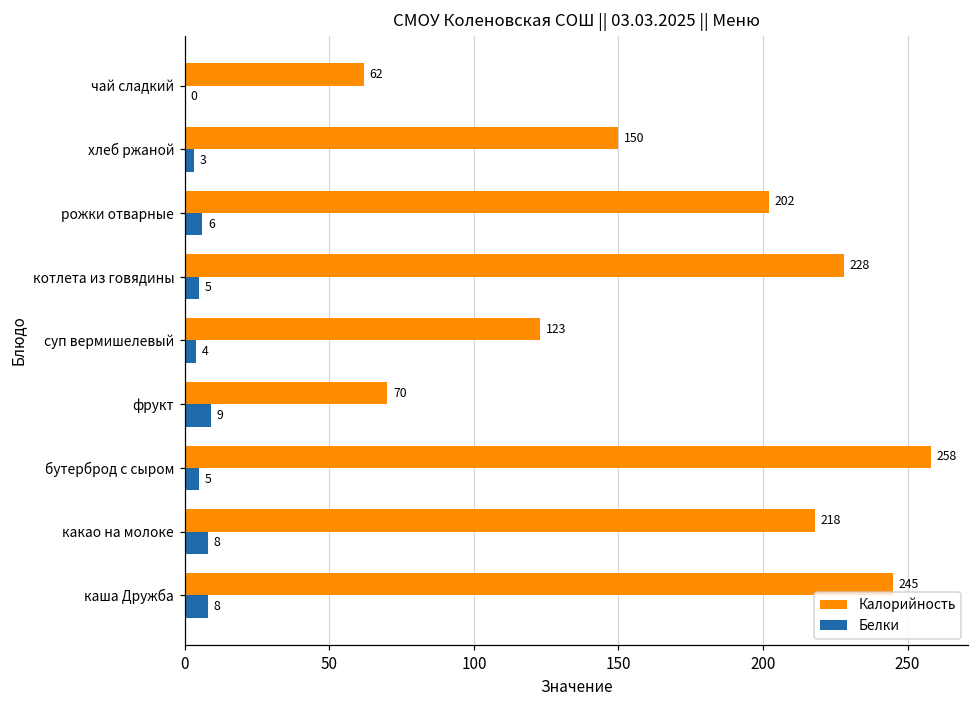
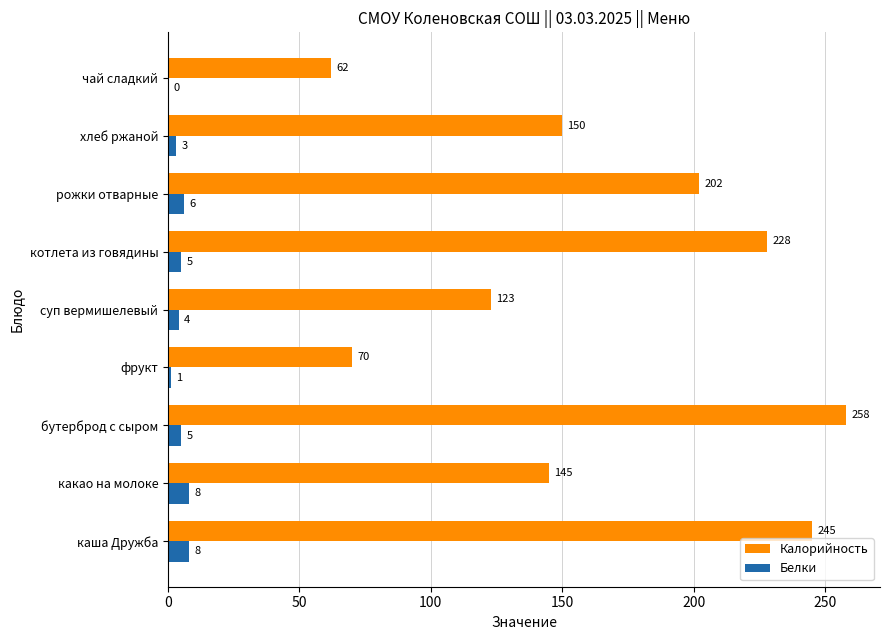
Белки, фрукт: 9 -> 1
Калорийность, какао на молоке: 218 -> 145
